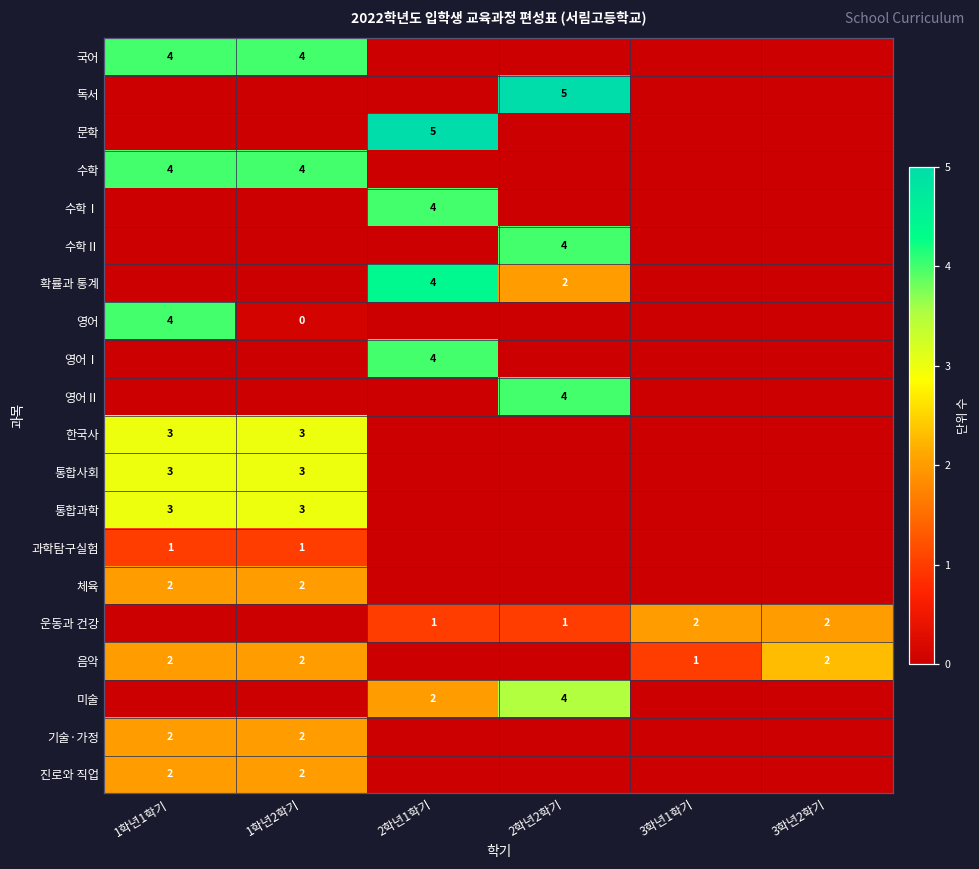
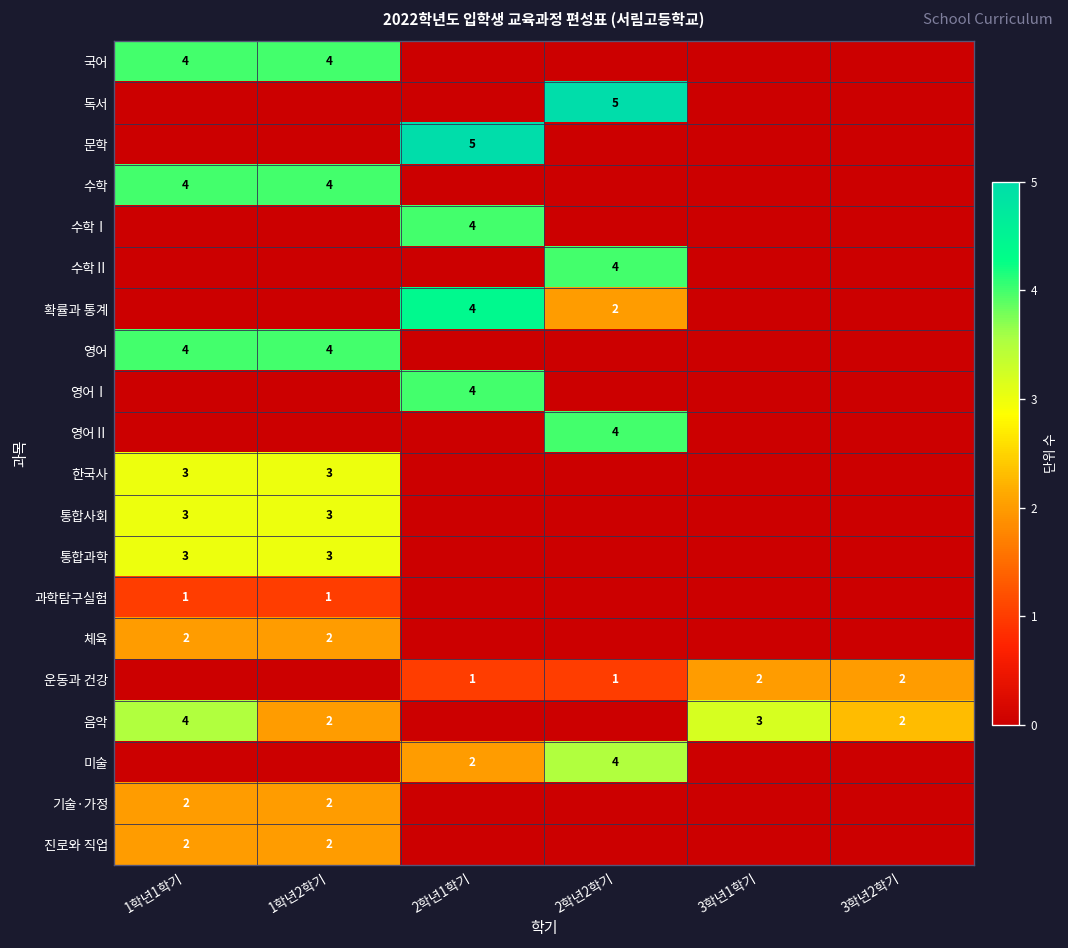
영어, 1학년2학기: 0 -> 4
음악, 1학년1학기: 2 -> 4
음악, 3학년1학기: 1 -> 3
